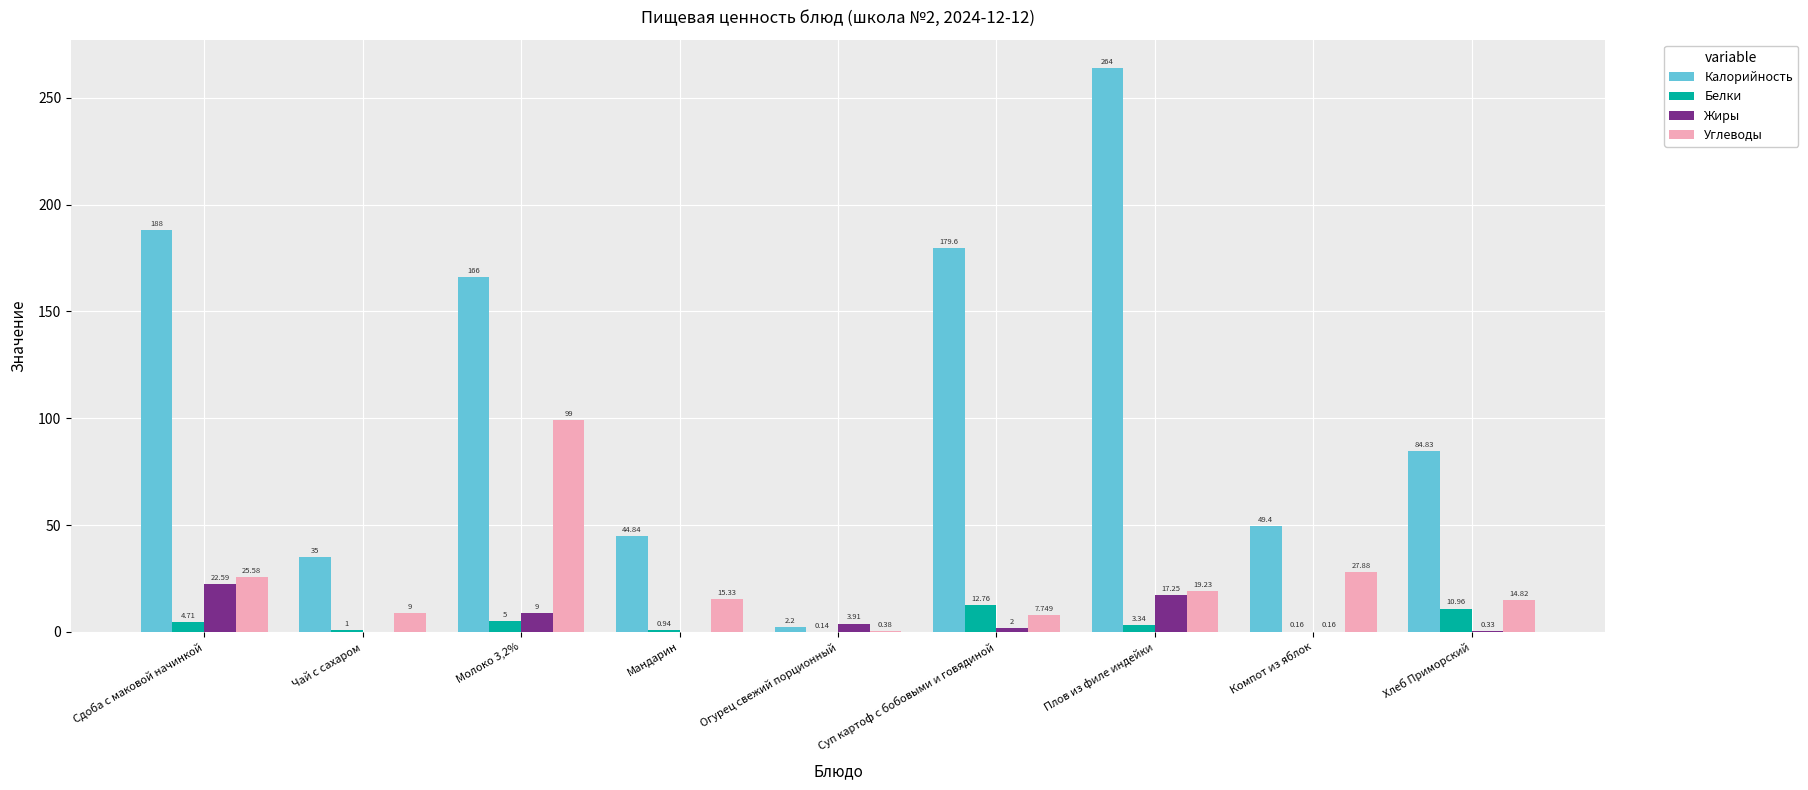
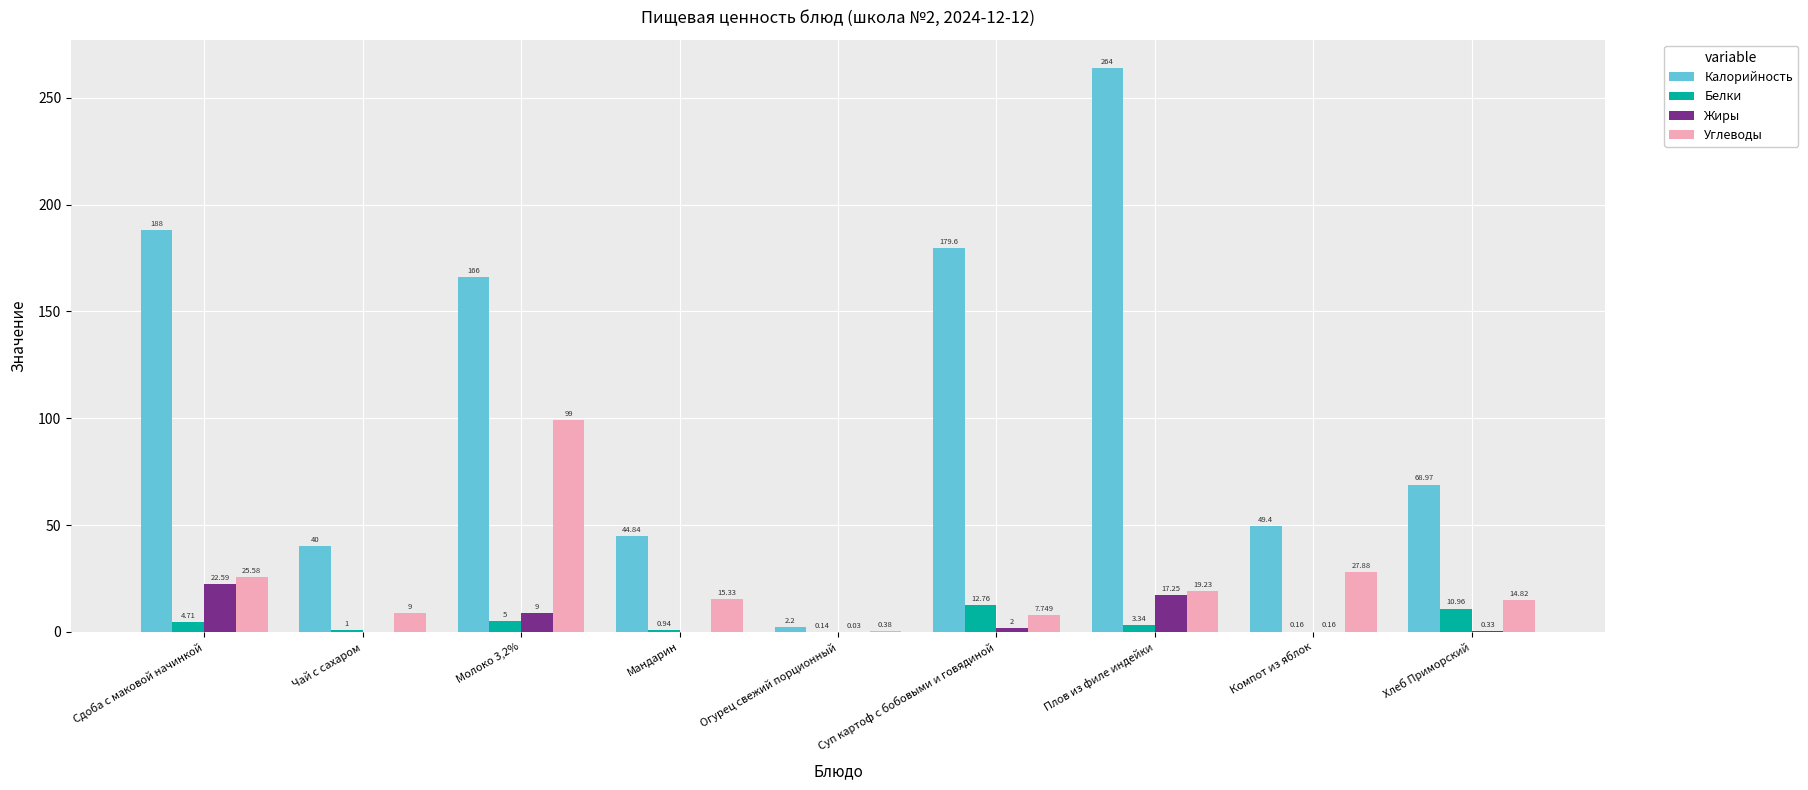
Калорийность, Чай с сахаром: 35 -> 40
Жиры, Огурец свежий порционный: 3.91 -> 0.03
Калорийность, Хлеб Приморский: 84.83 -> 68.97
